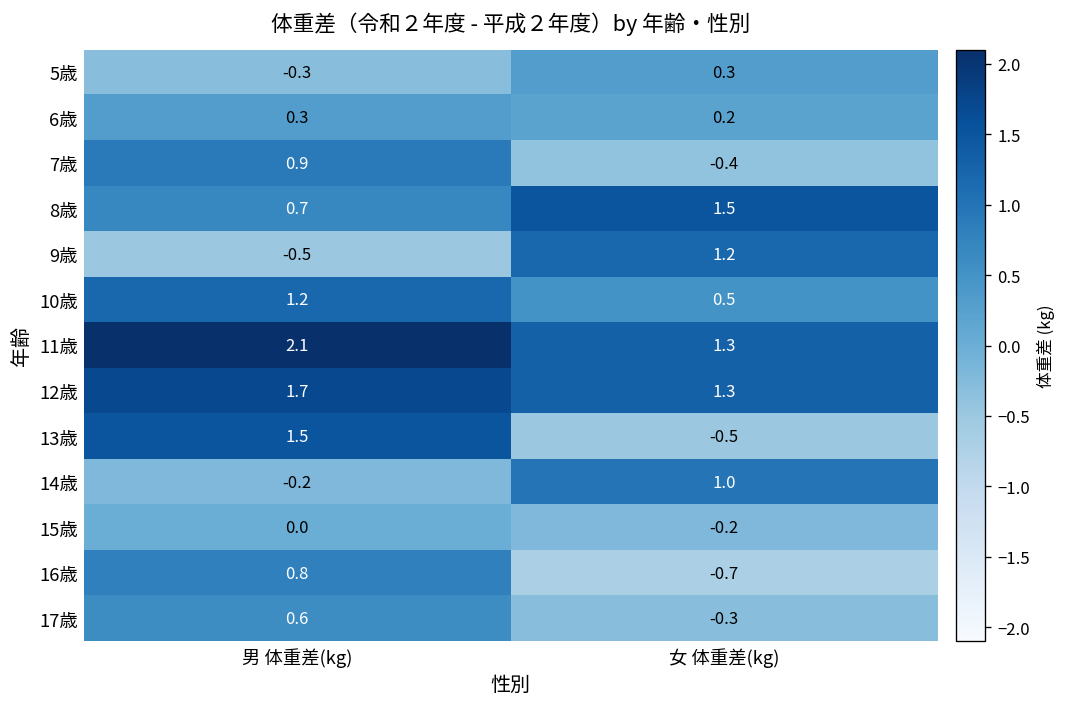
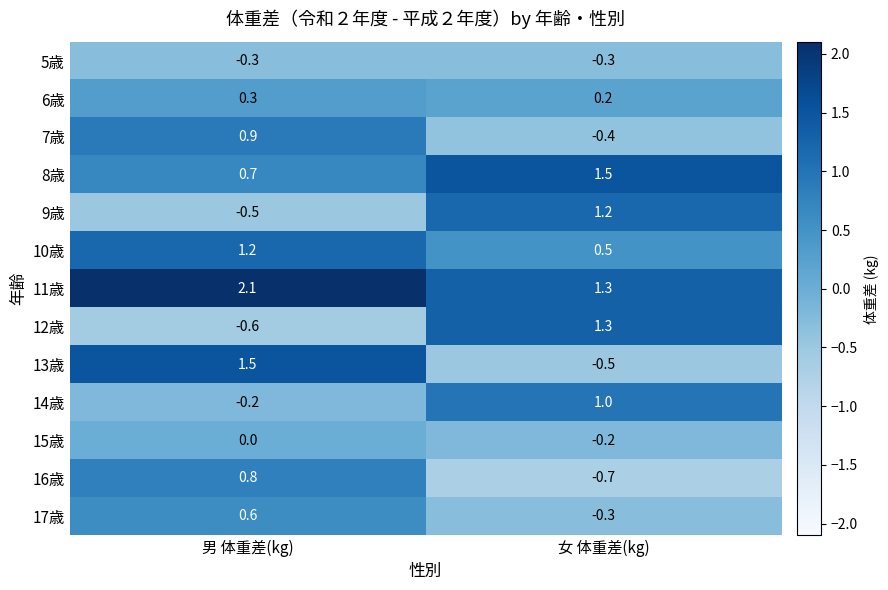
5歳, 女 体重差(kg): 0.3 -> -0.3
12歳, 男 体重差(kg): 1.7 -> -0.6
